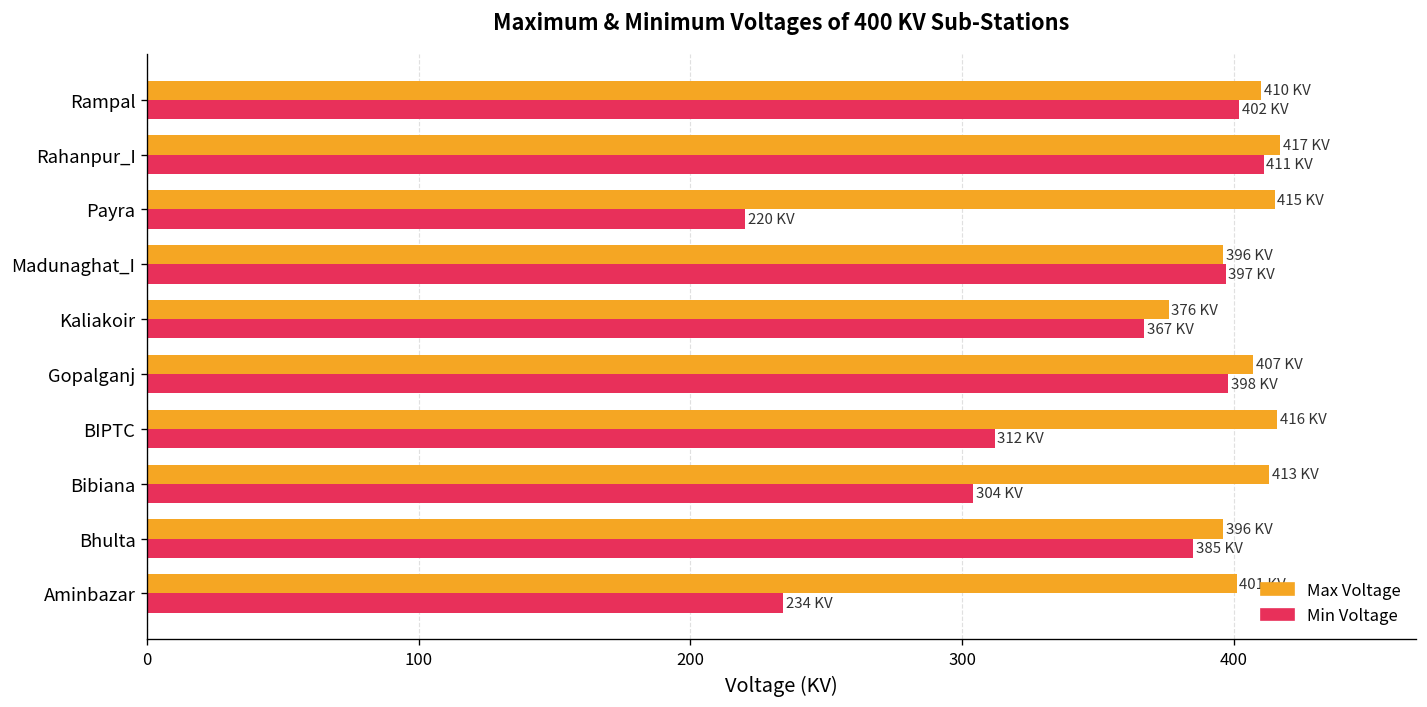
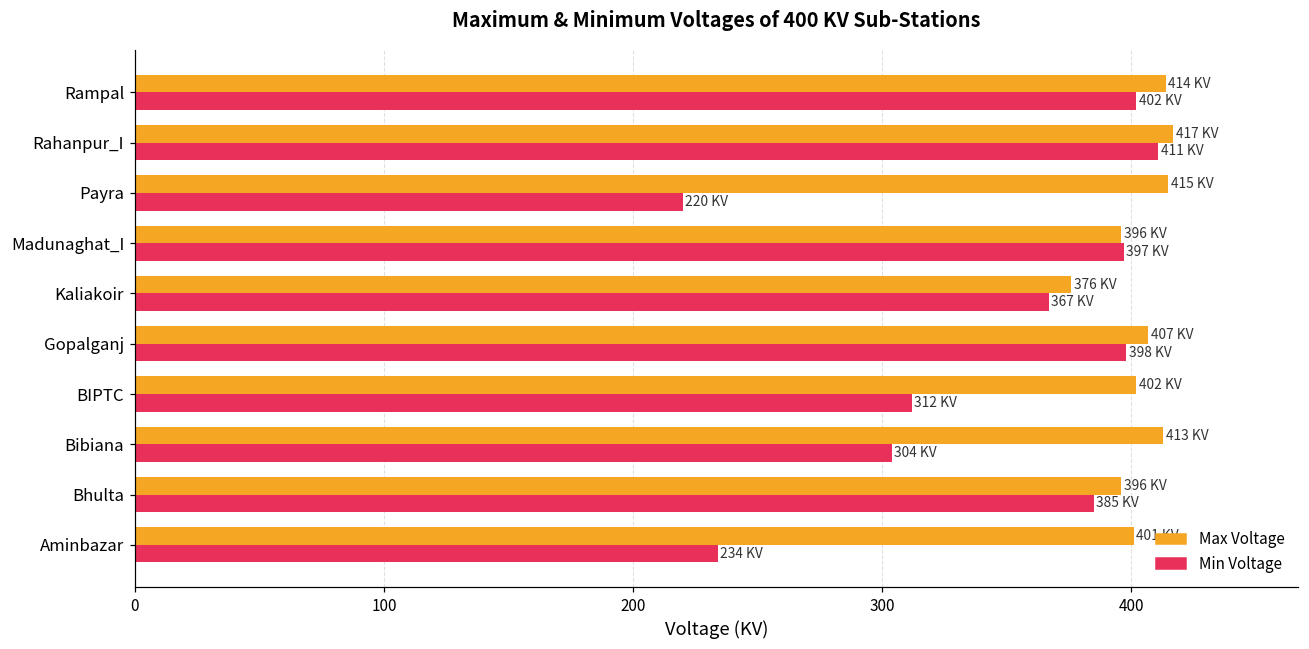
Max Voltage, Rampal: 410 -> 414
Max Voltage, BIPTC: 416 -> 402
